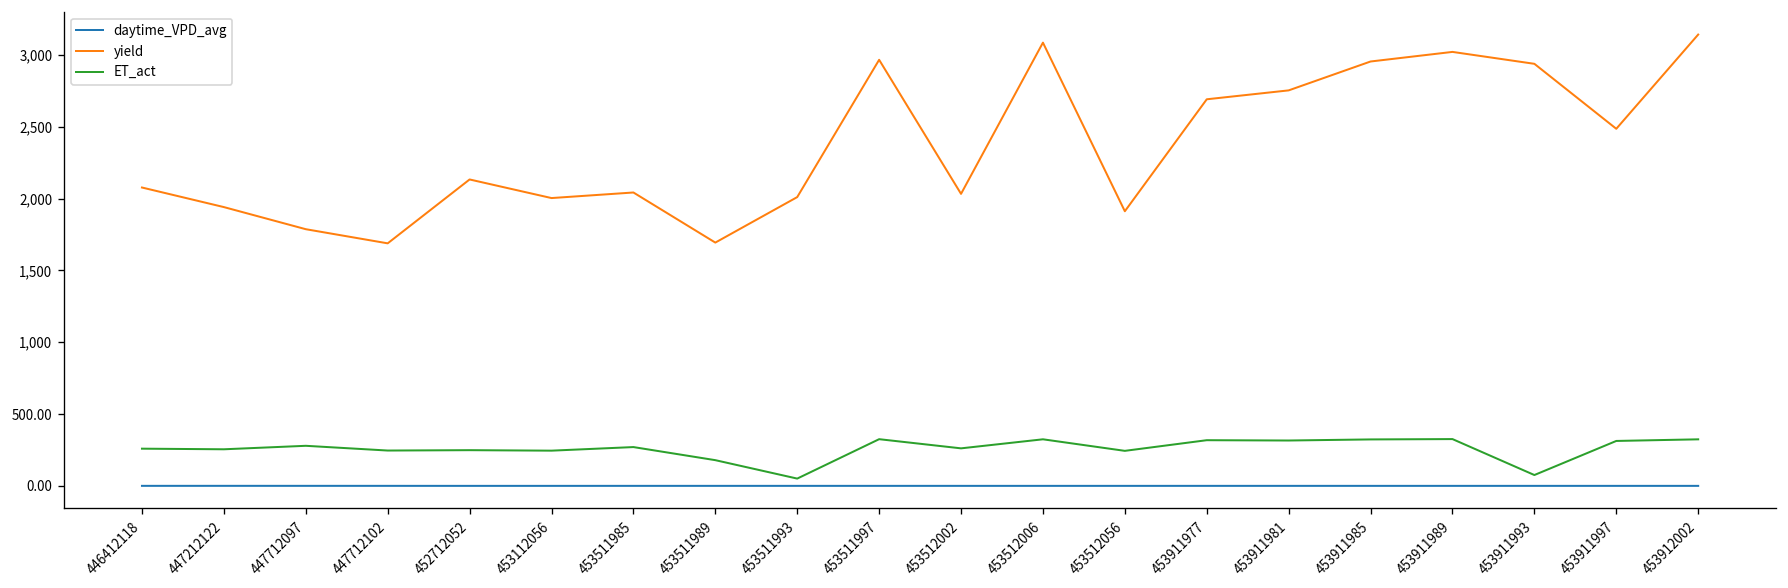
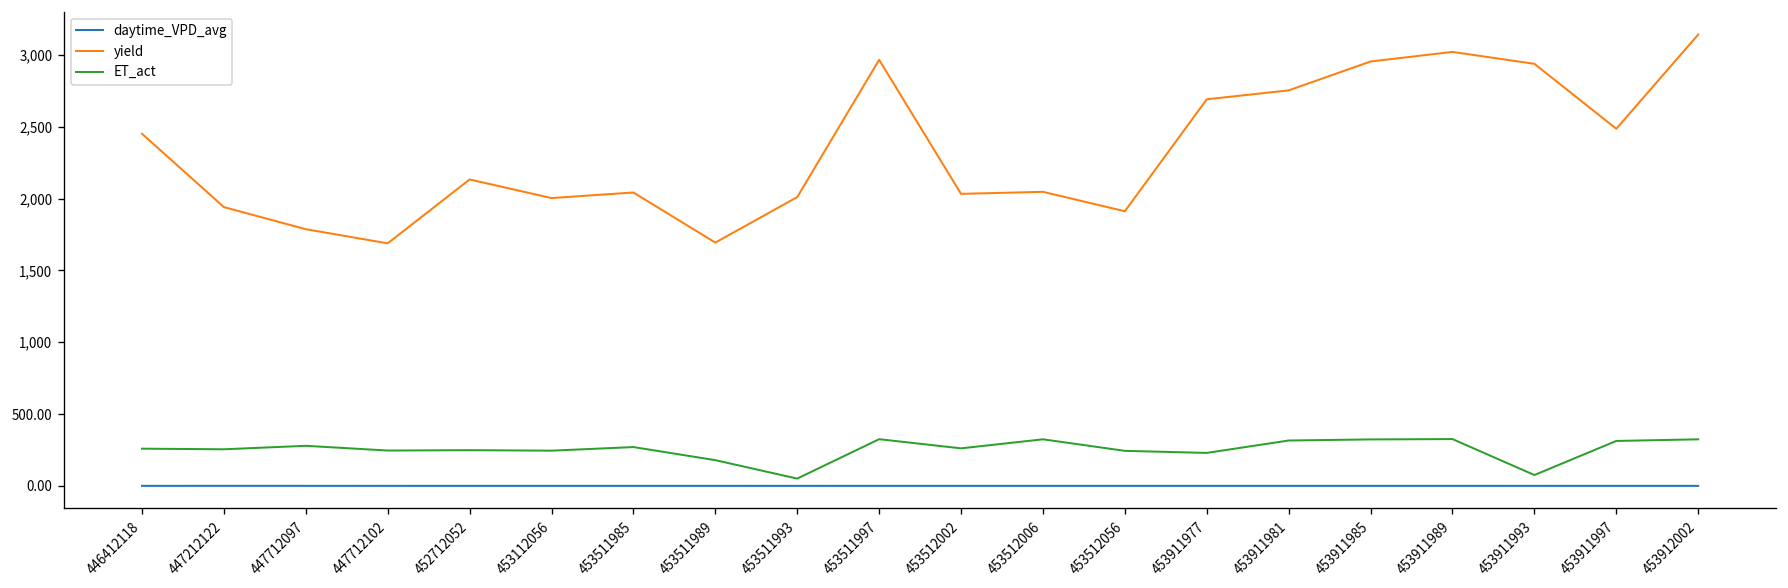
yield, 446412118: 2,080 -> 2,450
yield, 453512006: 3,080 -> 2,050
ET_act, 453911977: 320 -> 230
